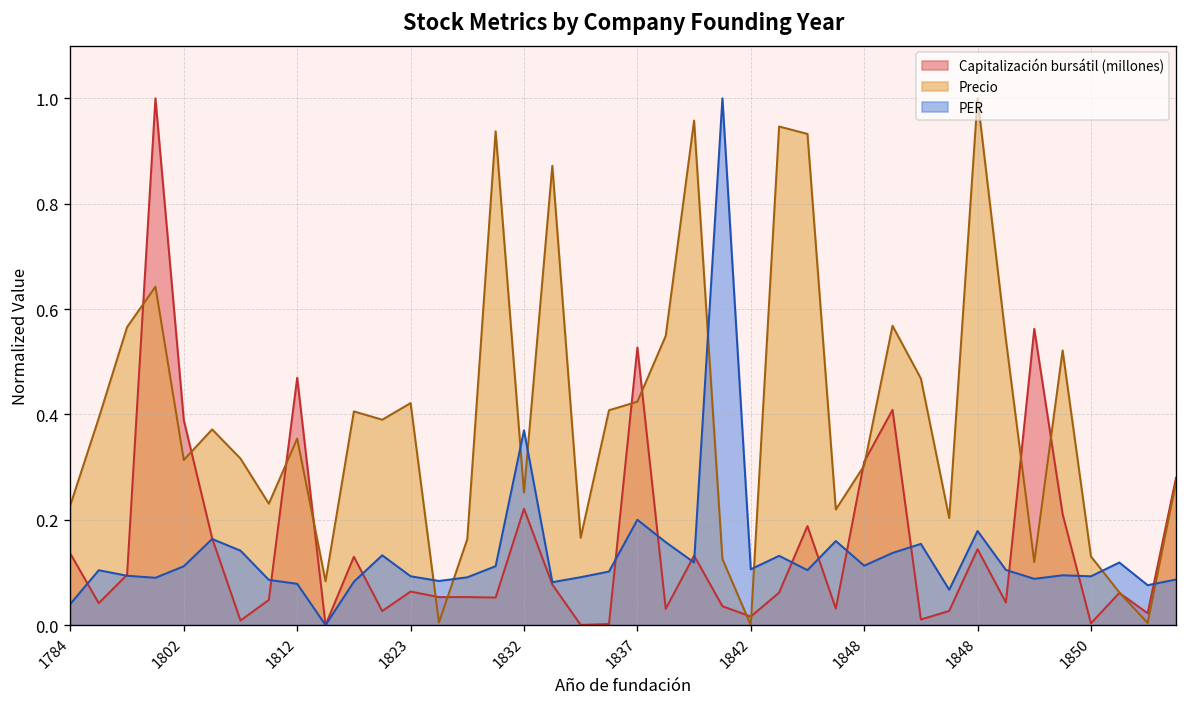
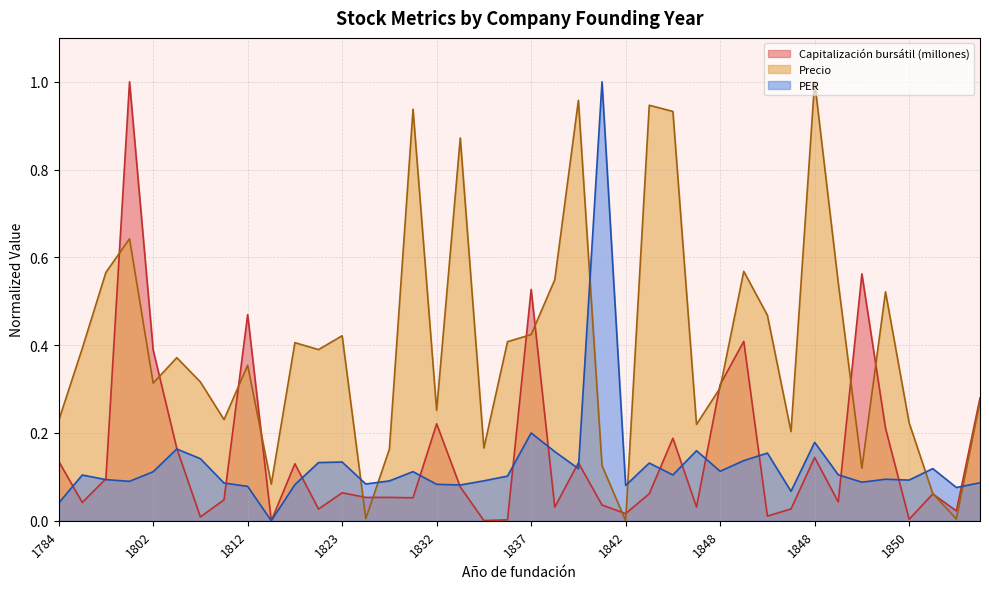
PER, 1823: 0.09 -> 0.13
PER, 1832: 0.37 -> 0.08
PER, 1842: 0.11 -> 0.08
Precio, 1850: 0.13 -> 0.22
